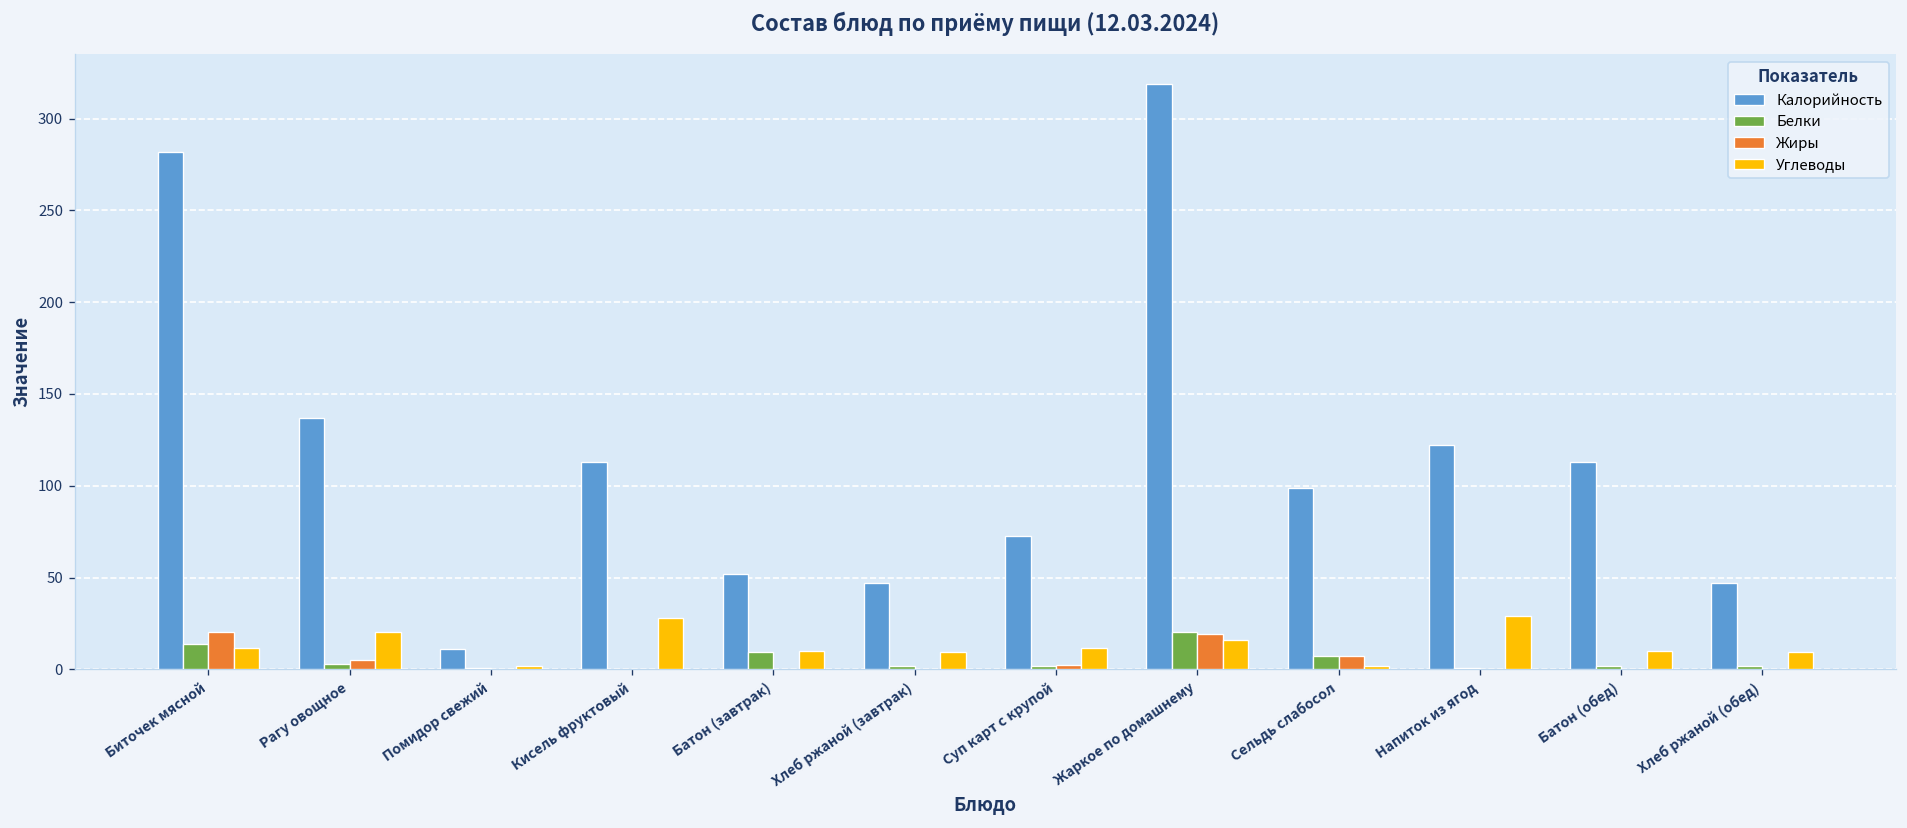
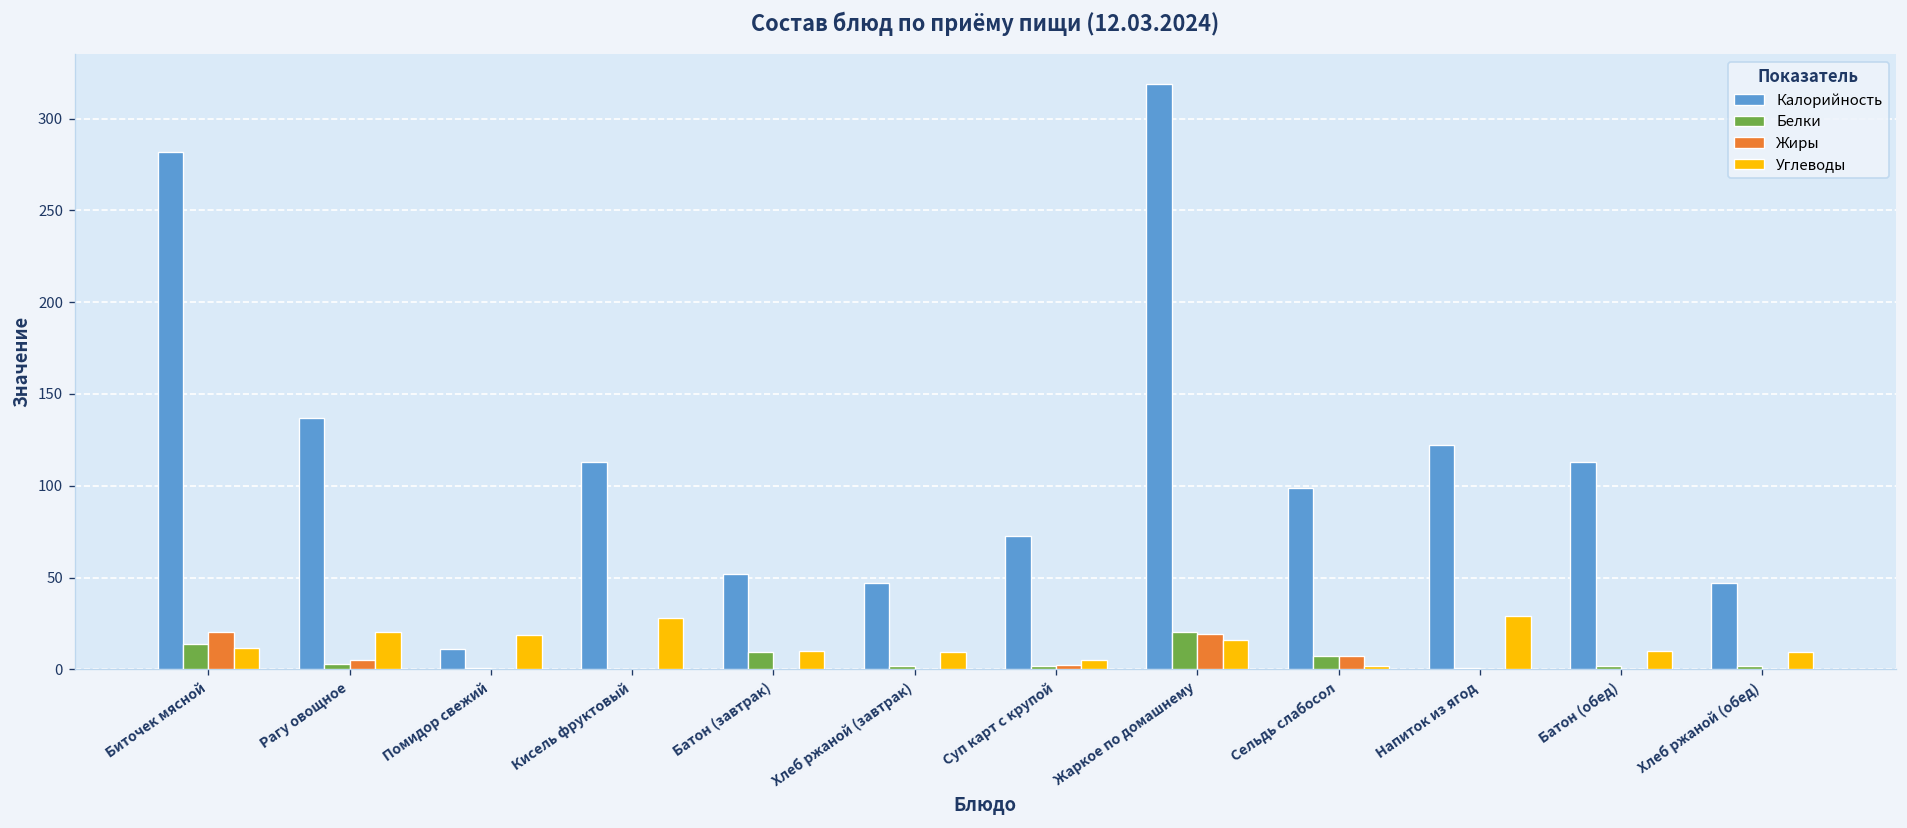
Углеводы, Помидор свежий: 2 -> 19
Углеводы, Суп карт с крупой: 12 -> 5
